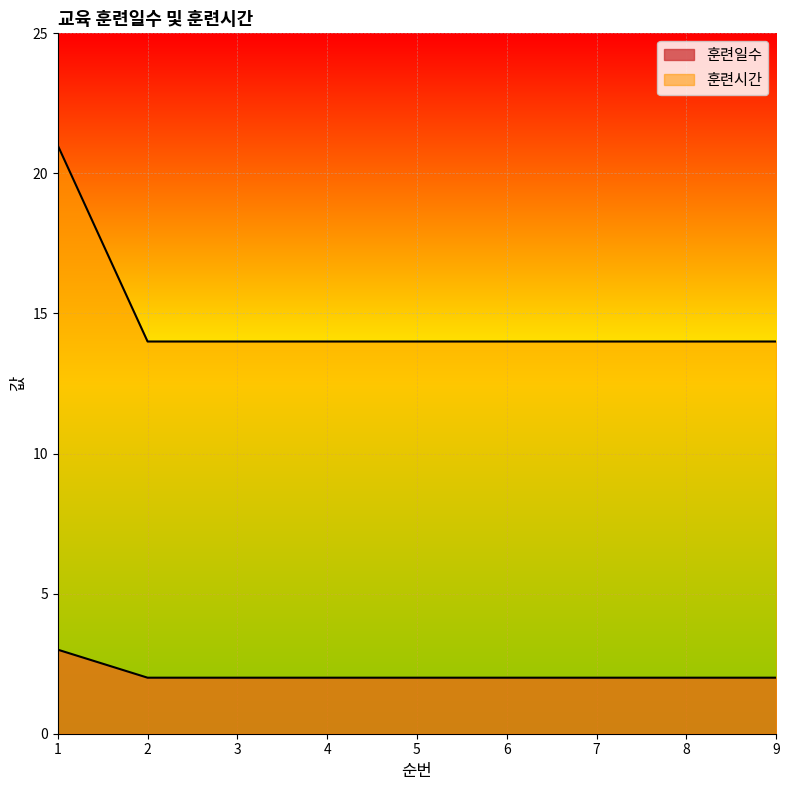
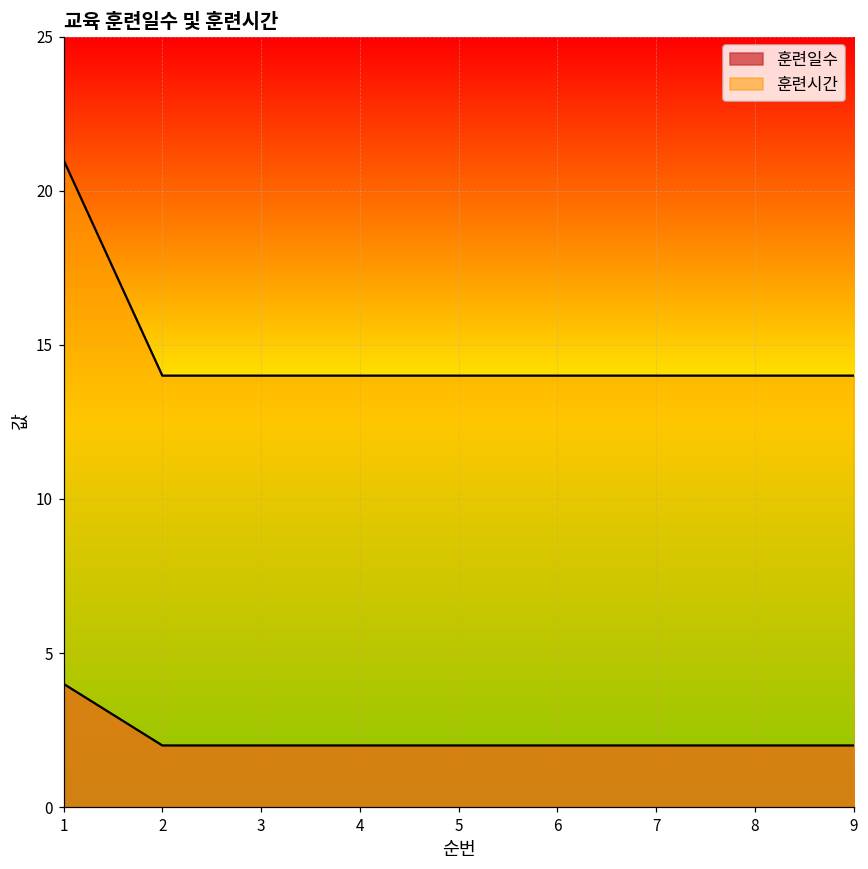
훈련일수, 1: 3 -> 4
